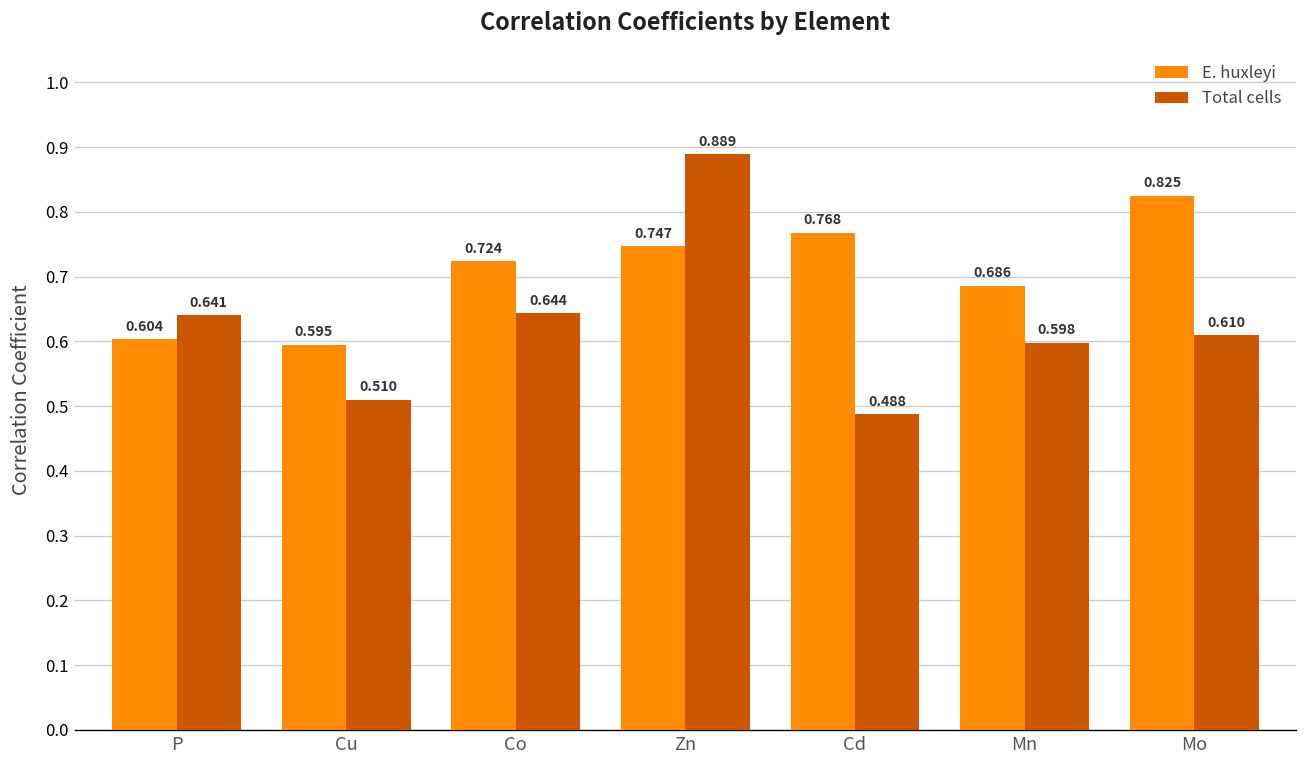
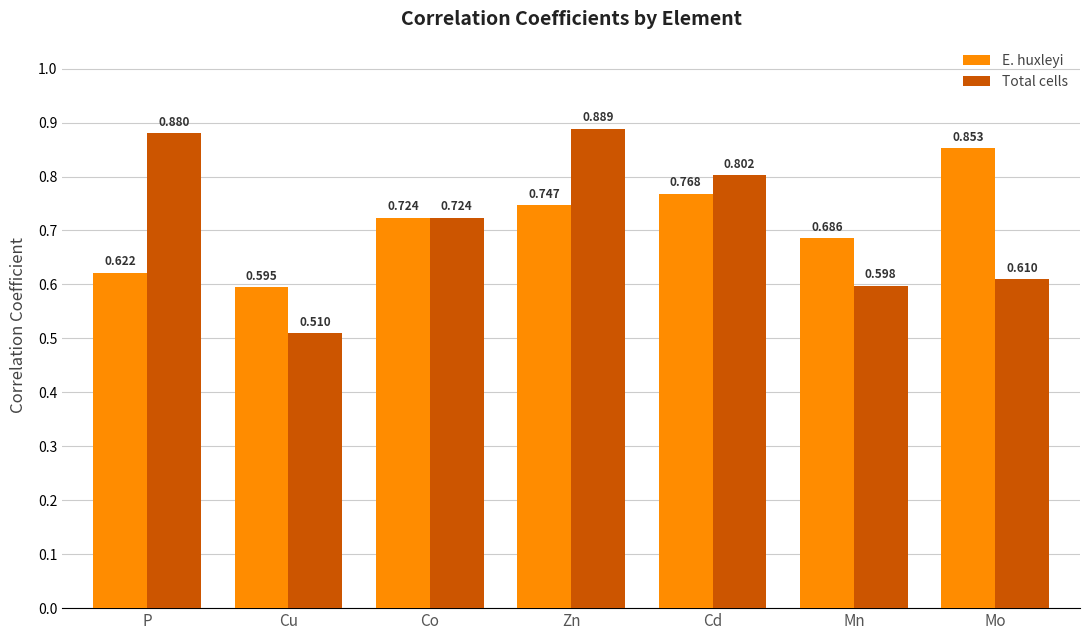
E. huxleyi, P: 0.604 -> 0.622
Total cells, P: 0.641 -> 0.880
Total cells, Co: 0.644 -> 0.724
Total cells, Cd: 0.488 -> 0.802
E. huxleyi, Mo: 0.825 -> 0.853
